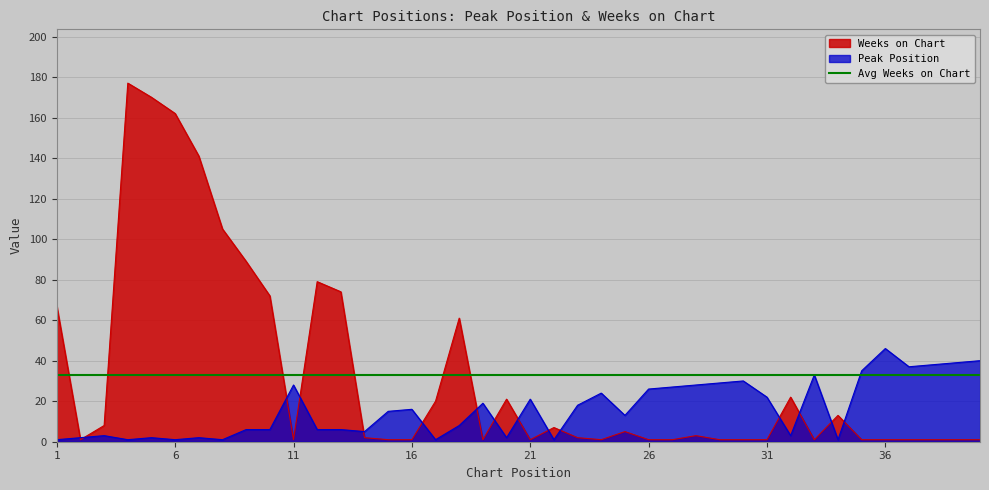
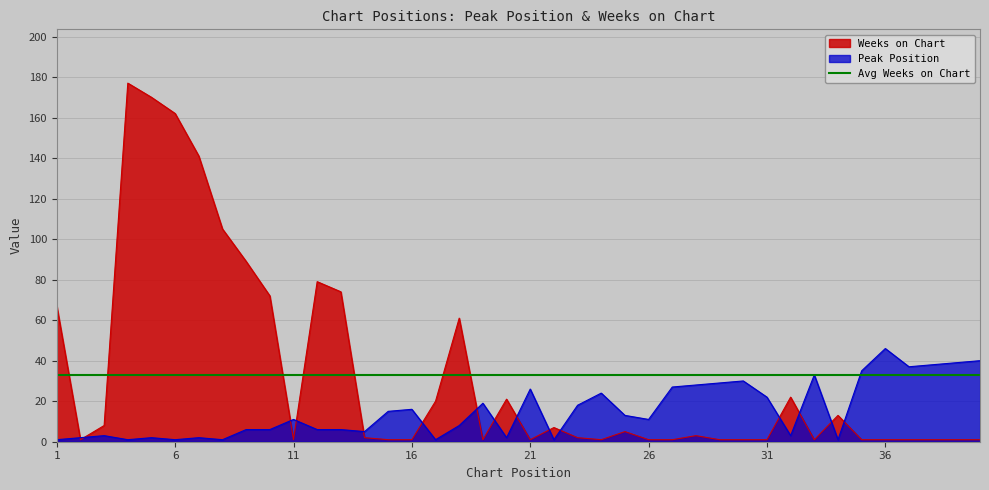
Peak Position, 11: 28 -> 11
Peak Position, 21: 21 -> 26
Peak Position, 26: 26 -> 11
